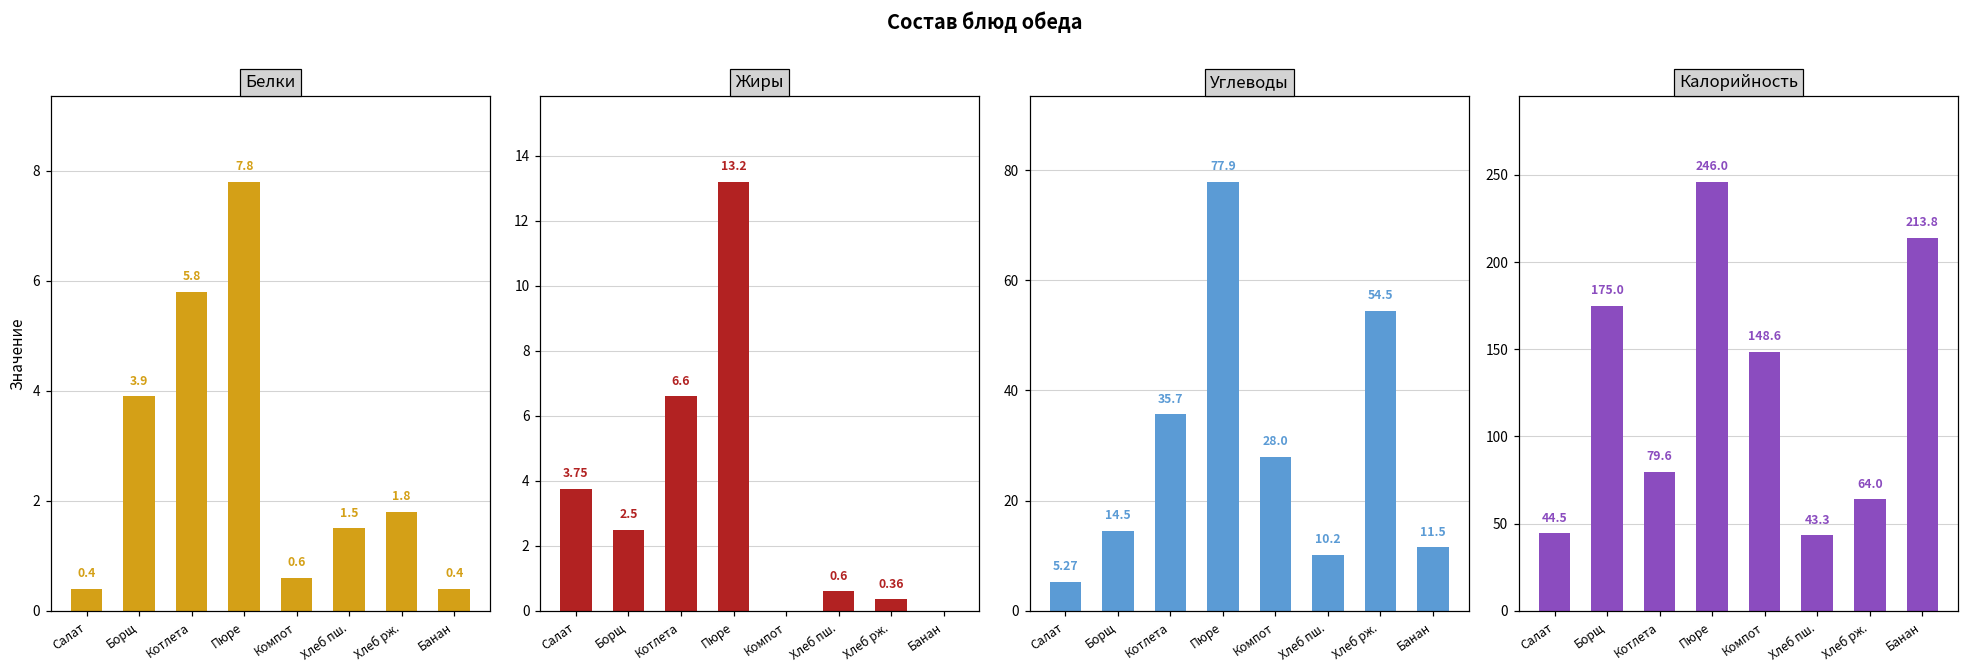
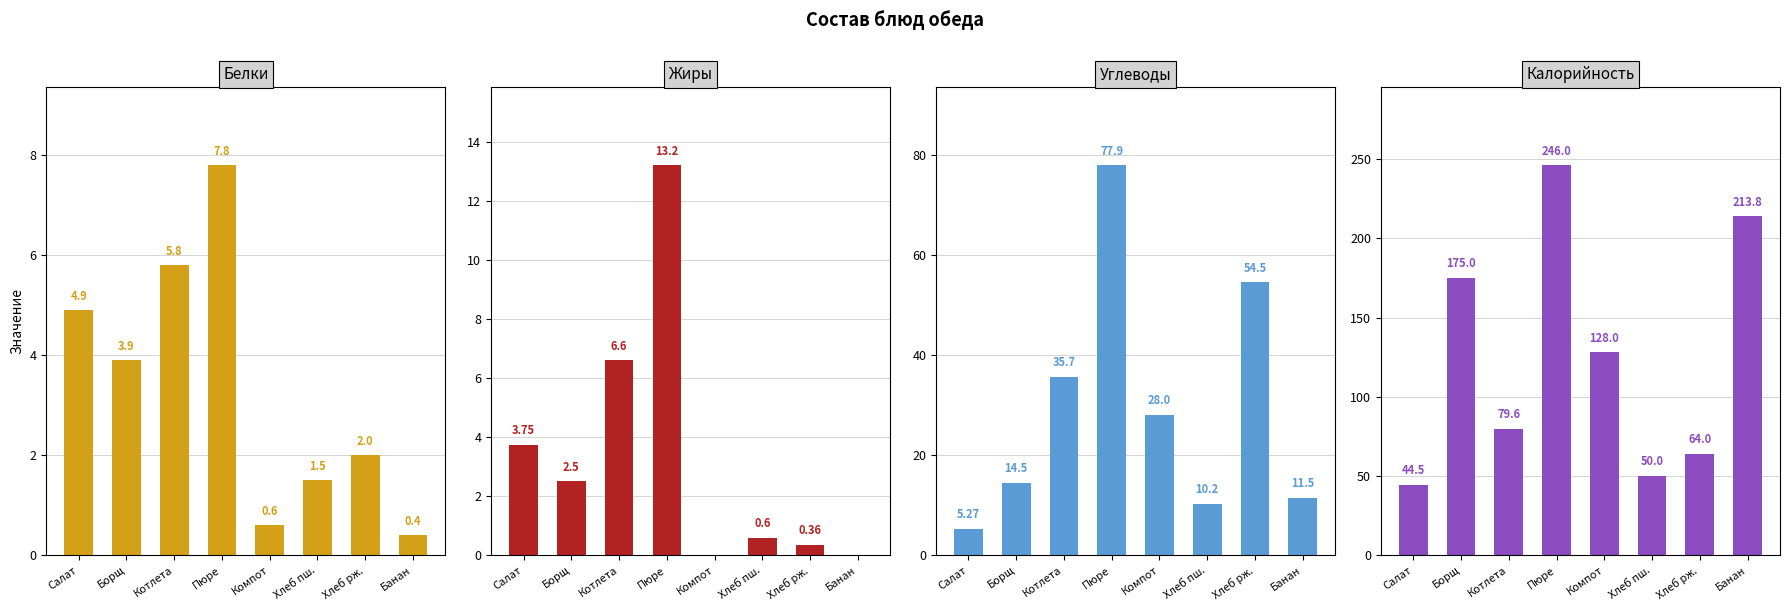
Белки, Салат: 0.4 -> 4.9
Белки, Хлеб рж.: 1.8 -> 2.0
Калорийность, Компот: 148.6 -> 128.0
Калорийность, Хлеб пш.: 43.3 -> 50.0
